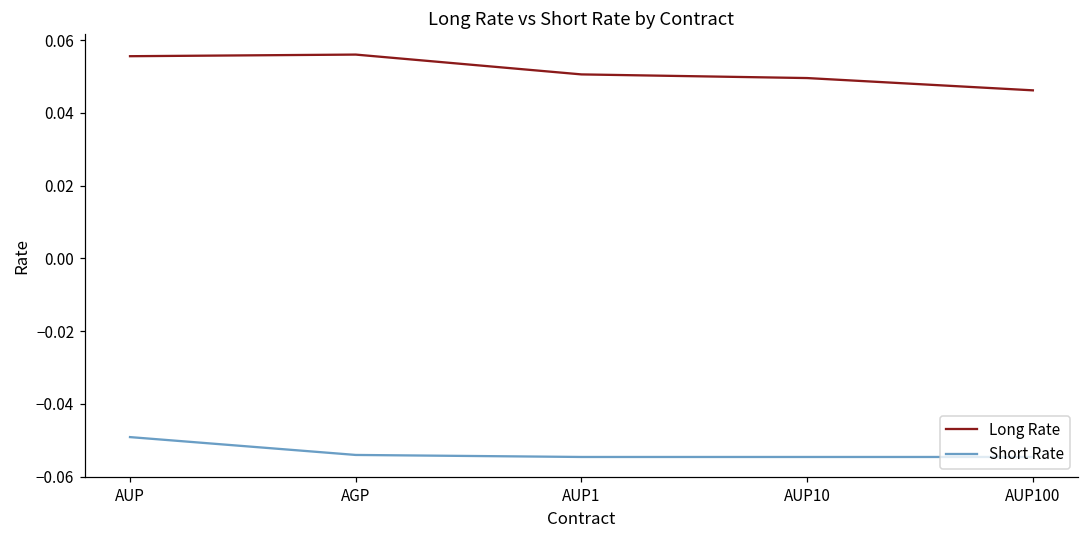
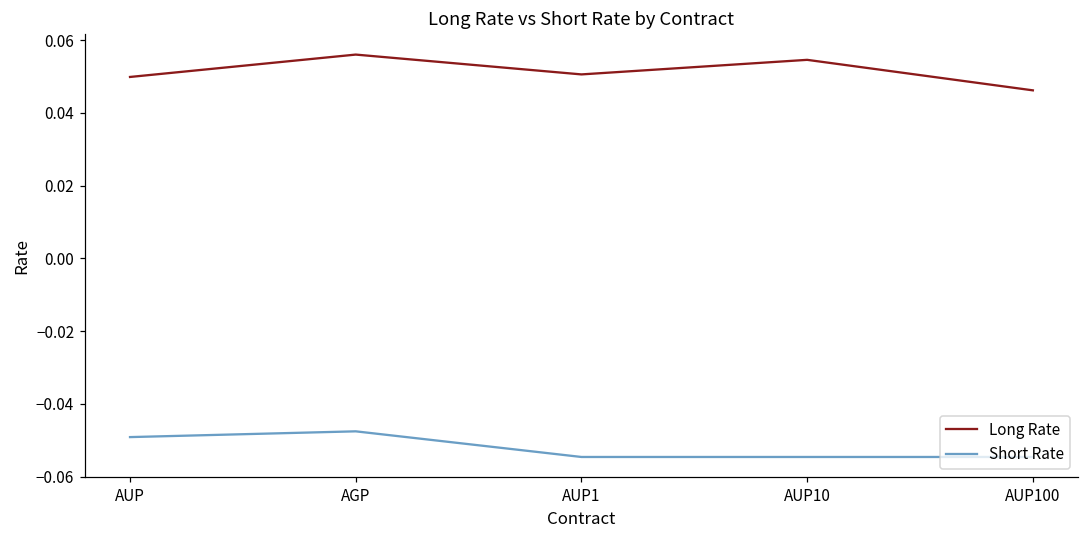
Long Rate, AUP: 0.056 -> 0.050
Short Rate, AGP: -0.054 -> -0.048
Long Rate, AUP10: 0.050 -> 0.055
